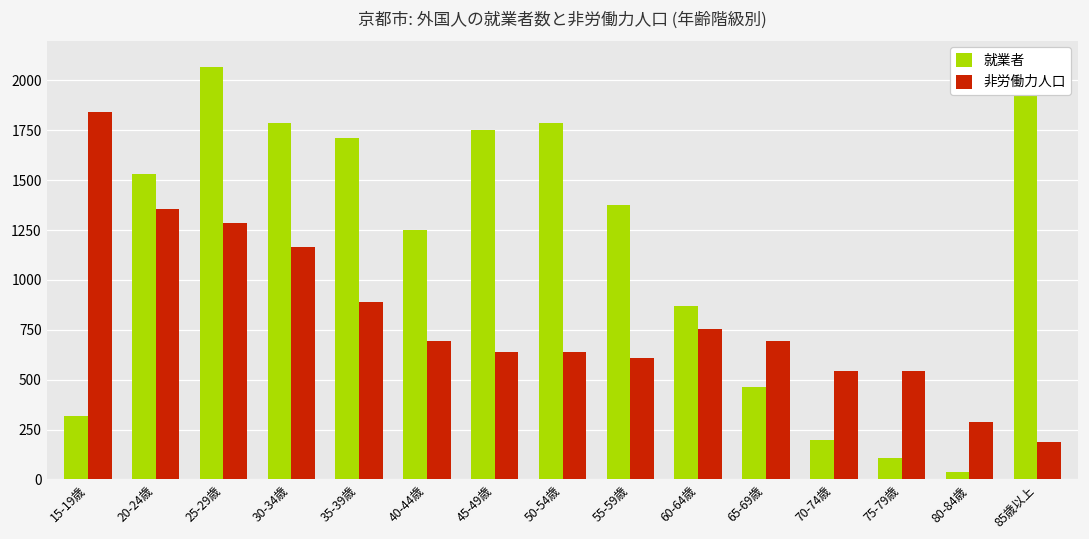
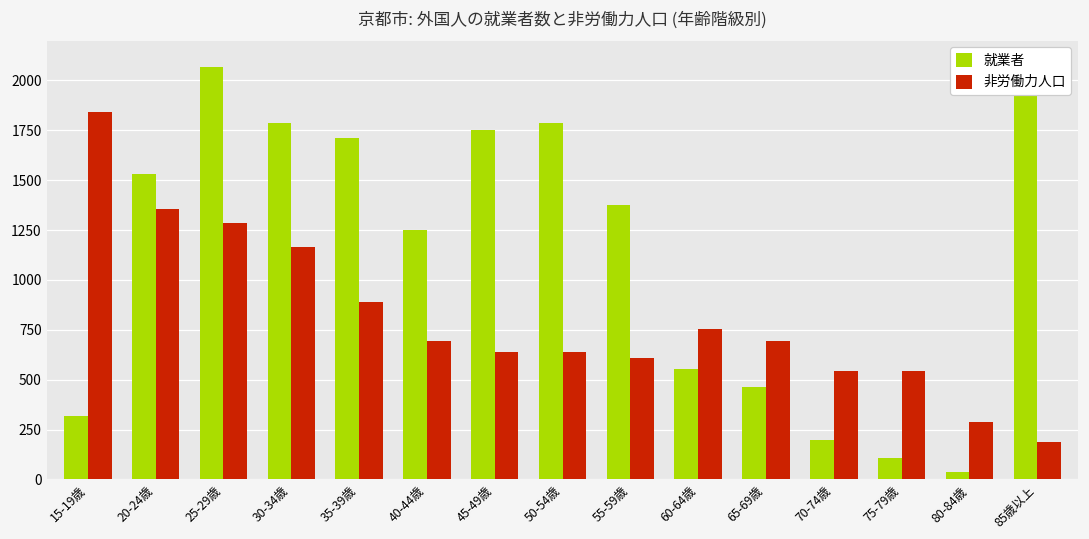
就業者, 60-64歳: 870 -> 550
